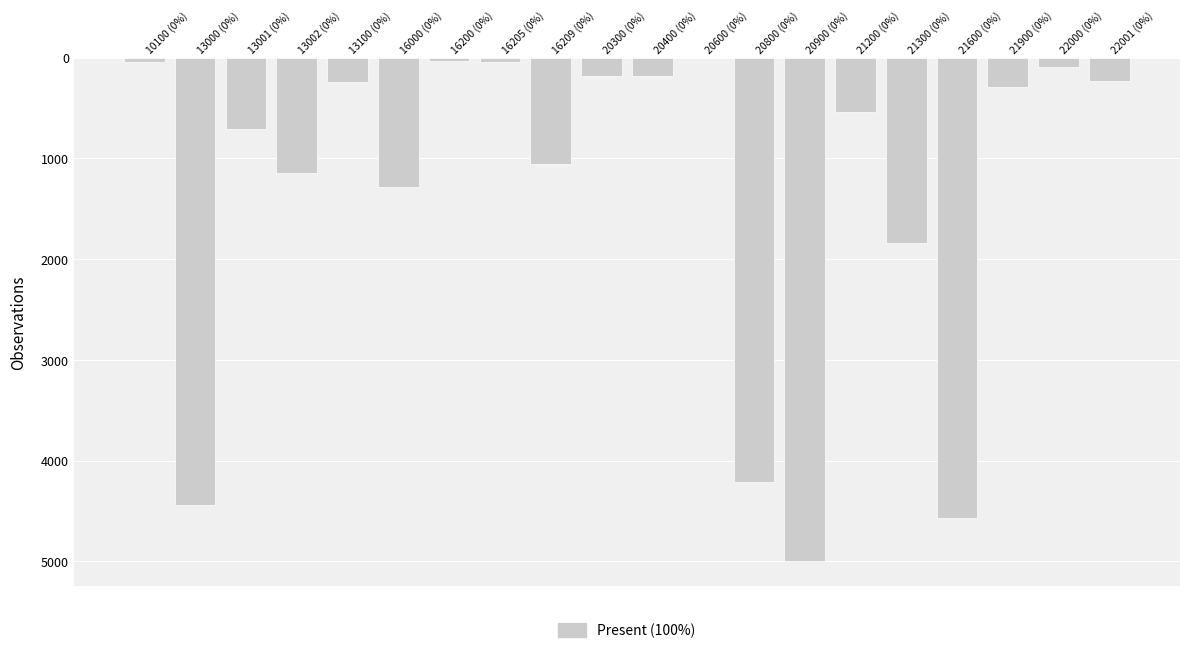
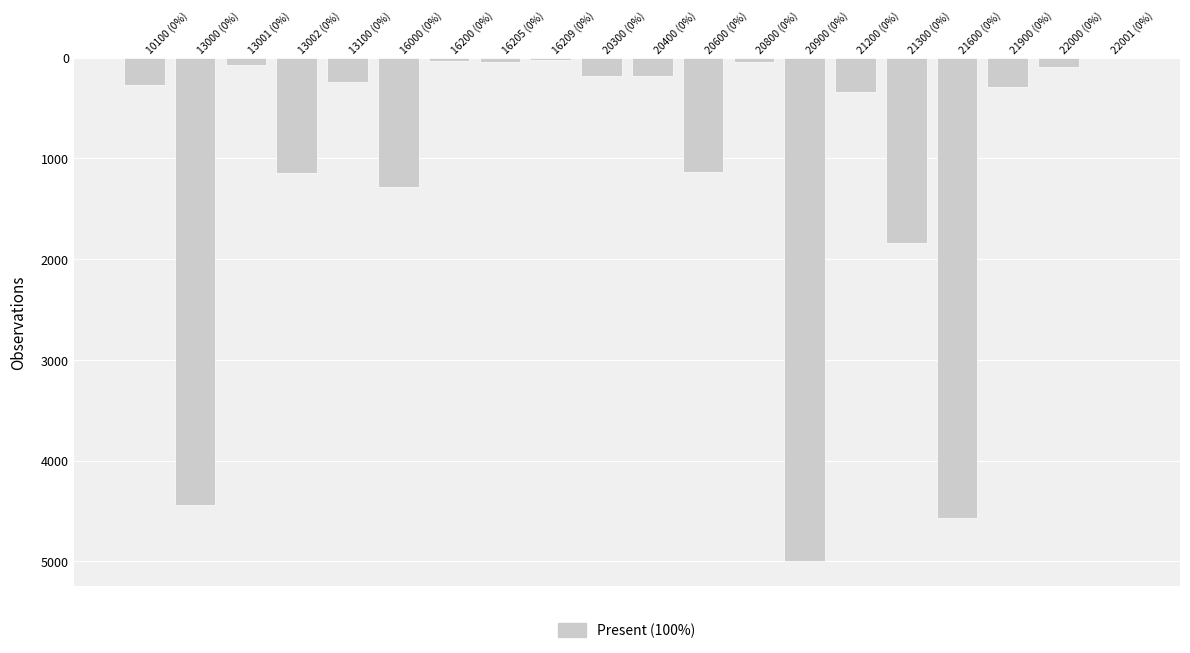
10100 (0%): 40 -> 270
13001 (0%): 700 -> 70
16209 (0%): 1060 -> 30
20600 (0%): 0 -> 1130
20800 (0%): 4220 -> 40
21200 (0%): 540 -> 340
22001 (0%): 230 -> 0
